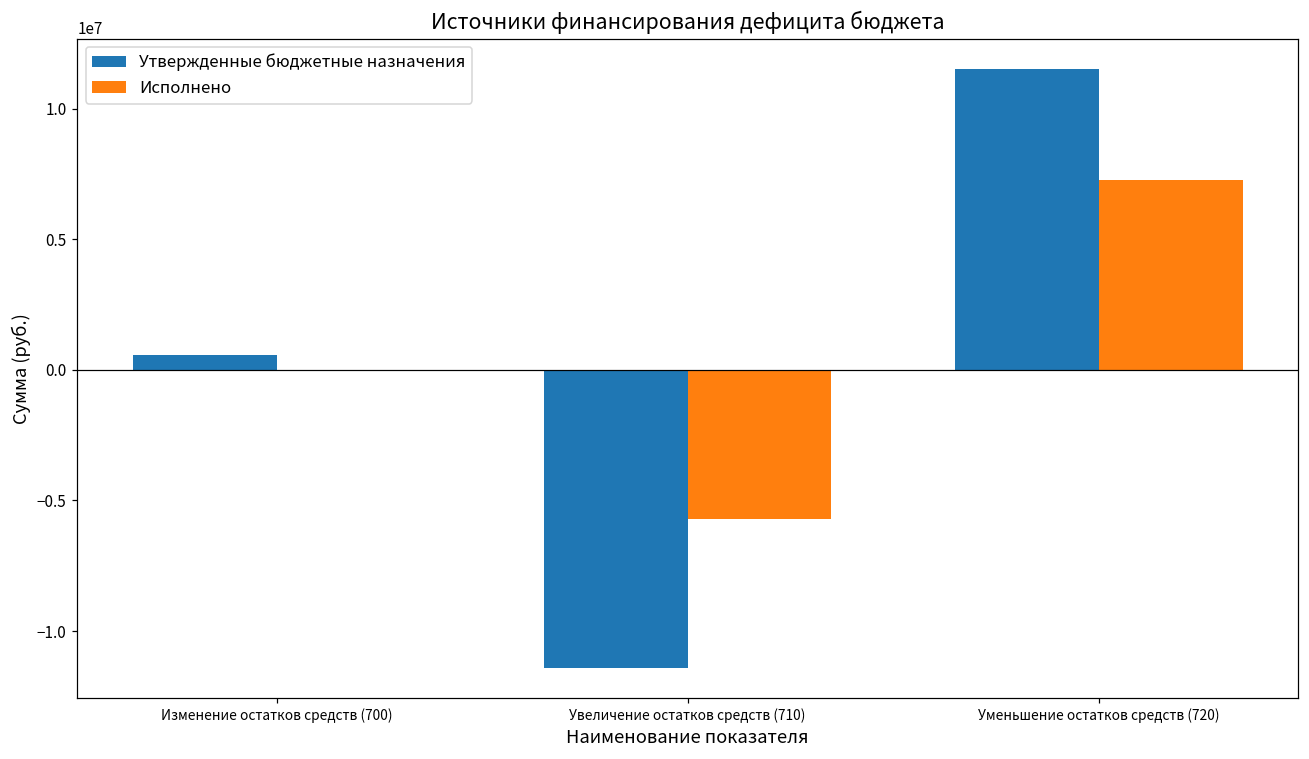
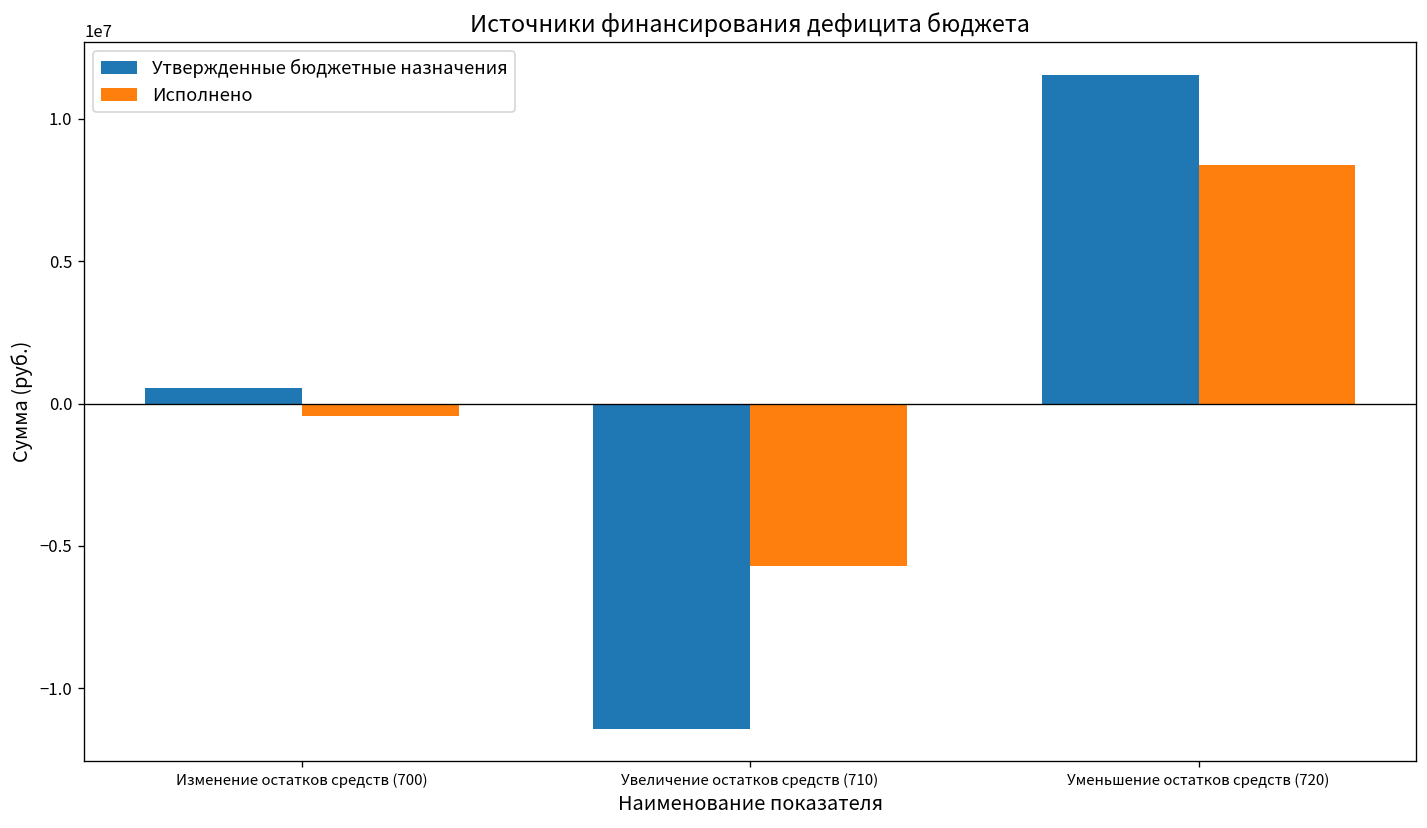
Исполнено, Изменение остатков средств (700): 0 -> -400000
Исполнено, Уменьшение остатков средств (720): 7300000 -> 8400000
